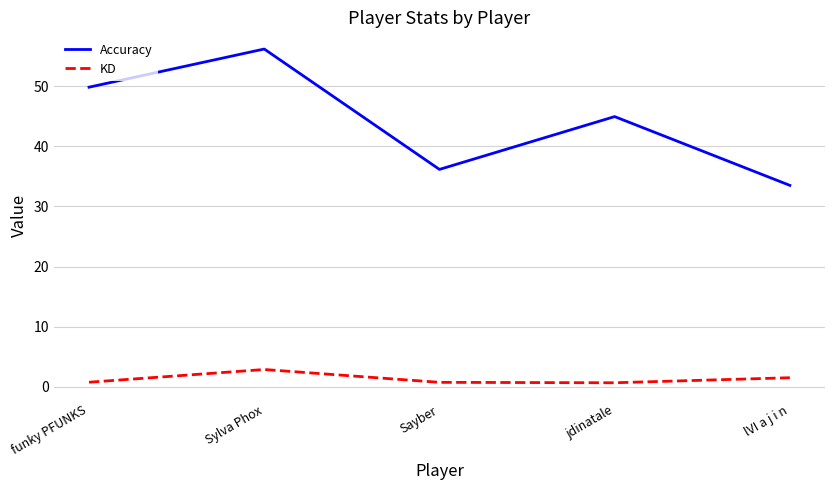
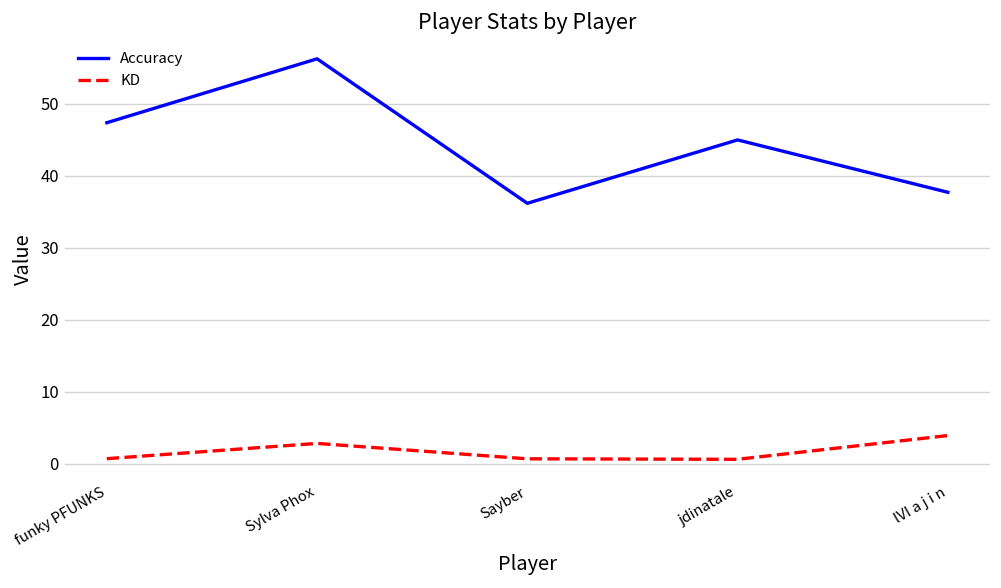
Accuracy, funky PFUNKS: 50 -> 47
Accuracy, lVI a j i n: 34 -> 38
KD, lVI a j i n: 1 -> 4
